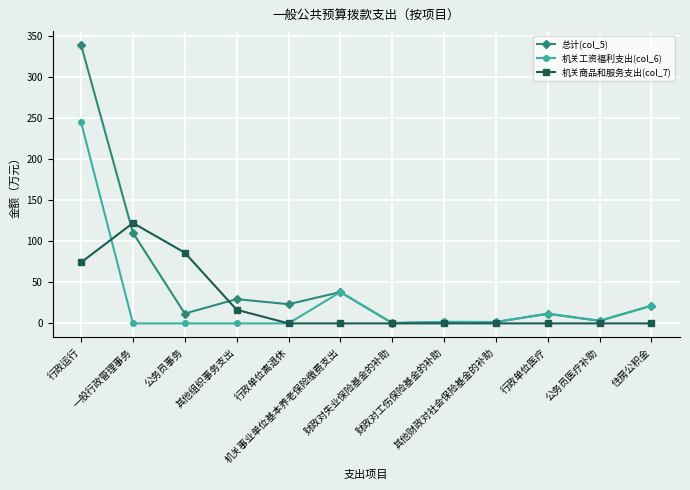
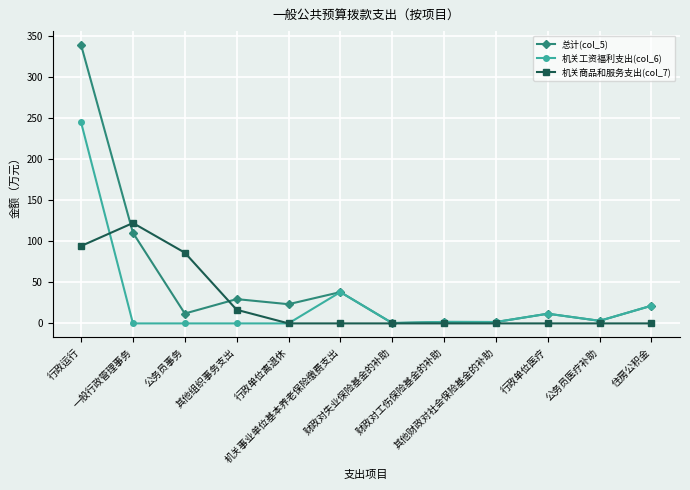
机关商品和服务支出(col_7), 行政运行: 70 -> 90
